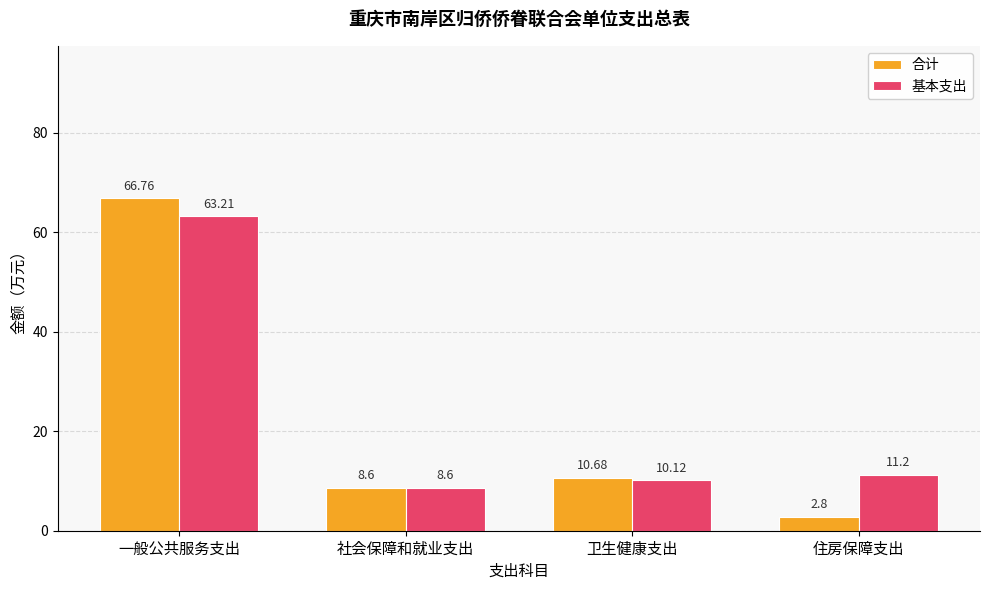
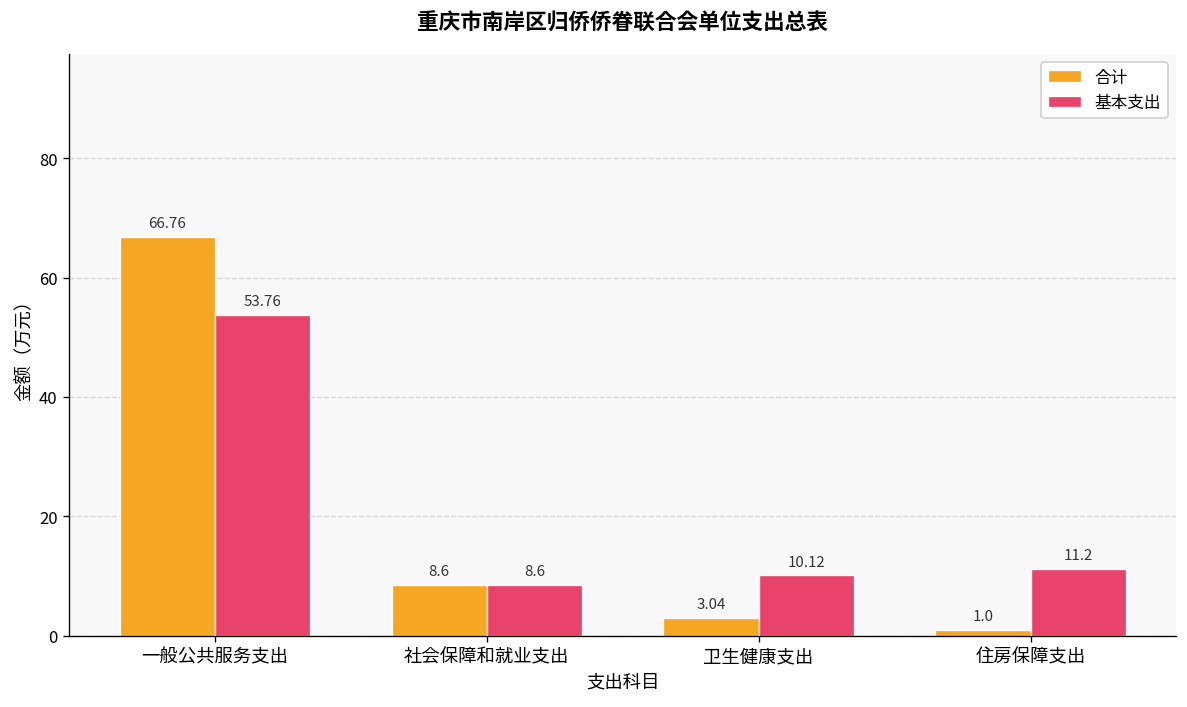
基本支出, 一般公共服务支出: 63.21 -> 53.76
合计, 卫生健康支出: 10.68 -> 3.04
合计, 住房保障支出: 2.8 -> 1.0
